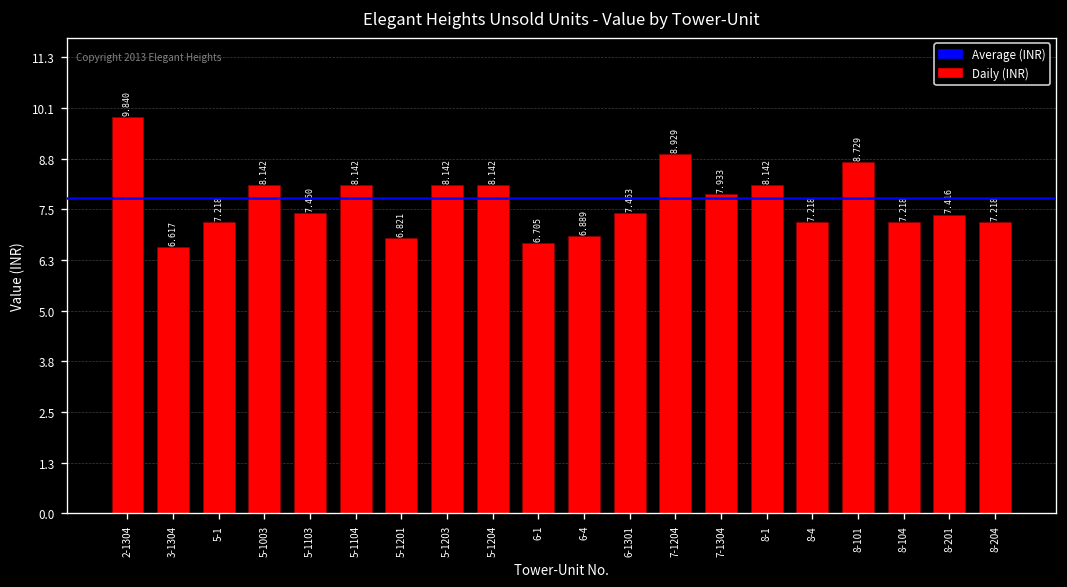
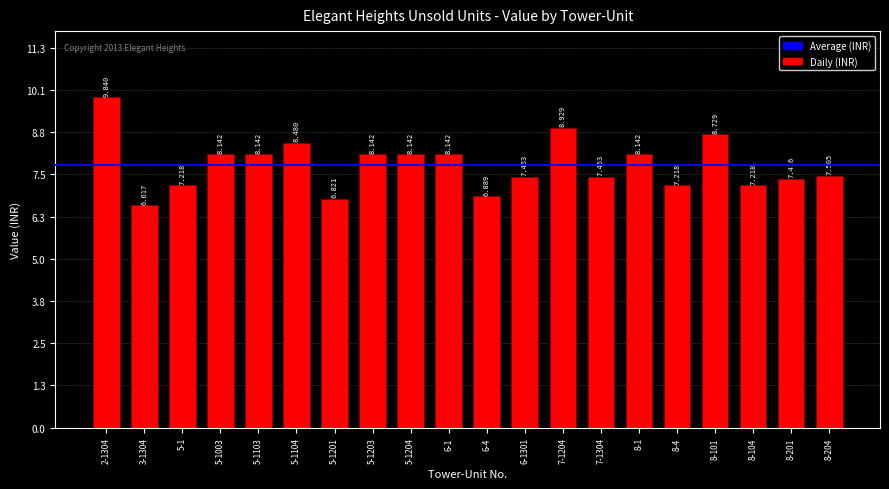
5-1103: 7.450 -> 8.142
5-1104: 8.142 -> 8.480
6-1: 6.705 -> 8.142
7-1304: 7.933 -> 7.463
8-204: 7.218 -> 7.505
